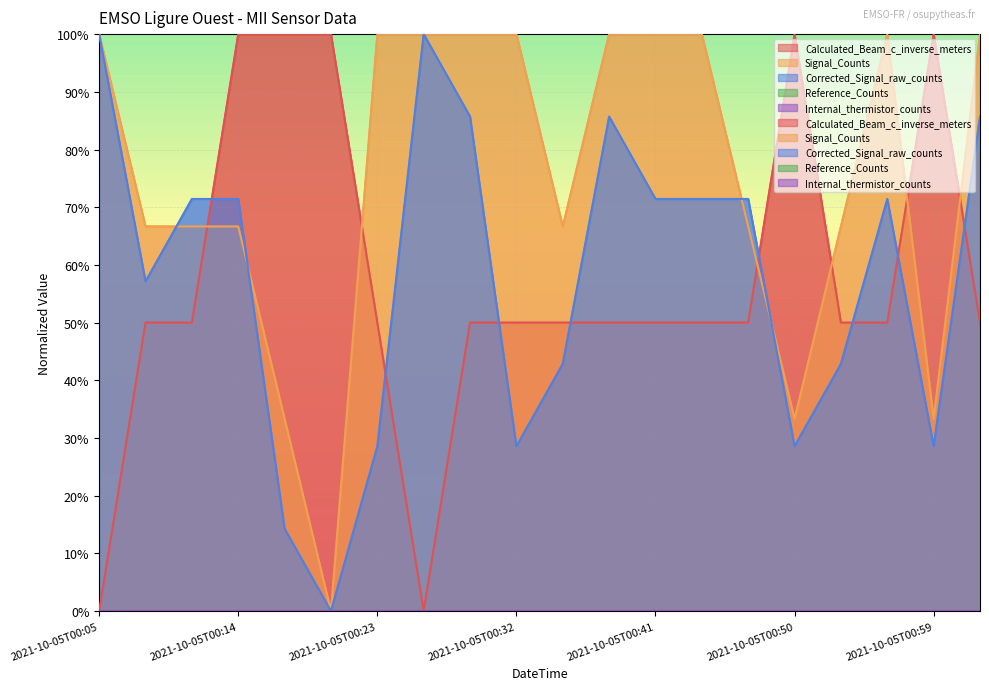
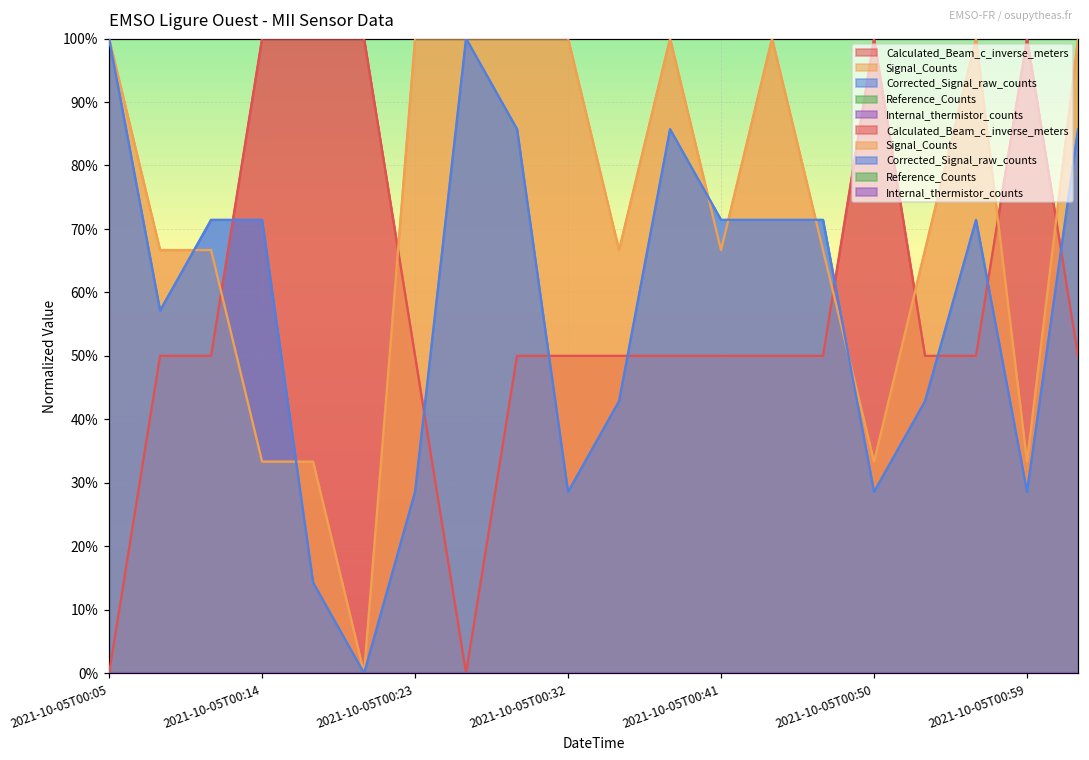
Signal_Counts, 2021-10-05T00:14: 67% -> 33%
Signal_Counts, 2021-10-05T00:41: 100% -> 67%
